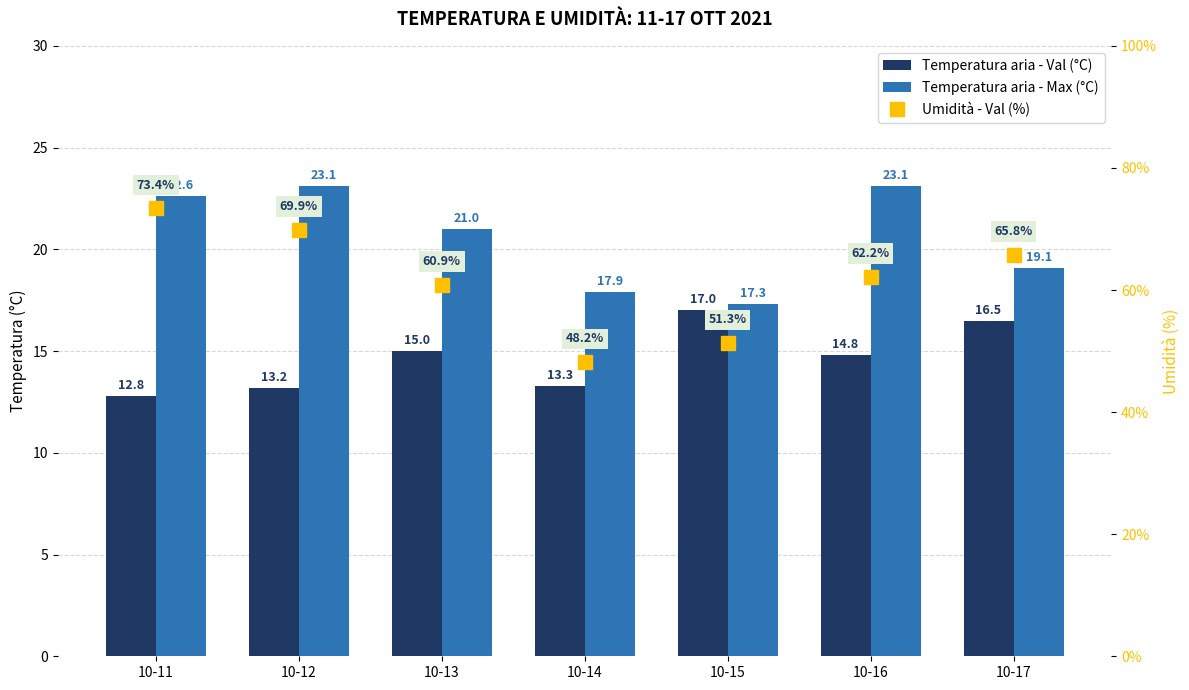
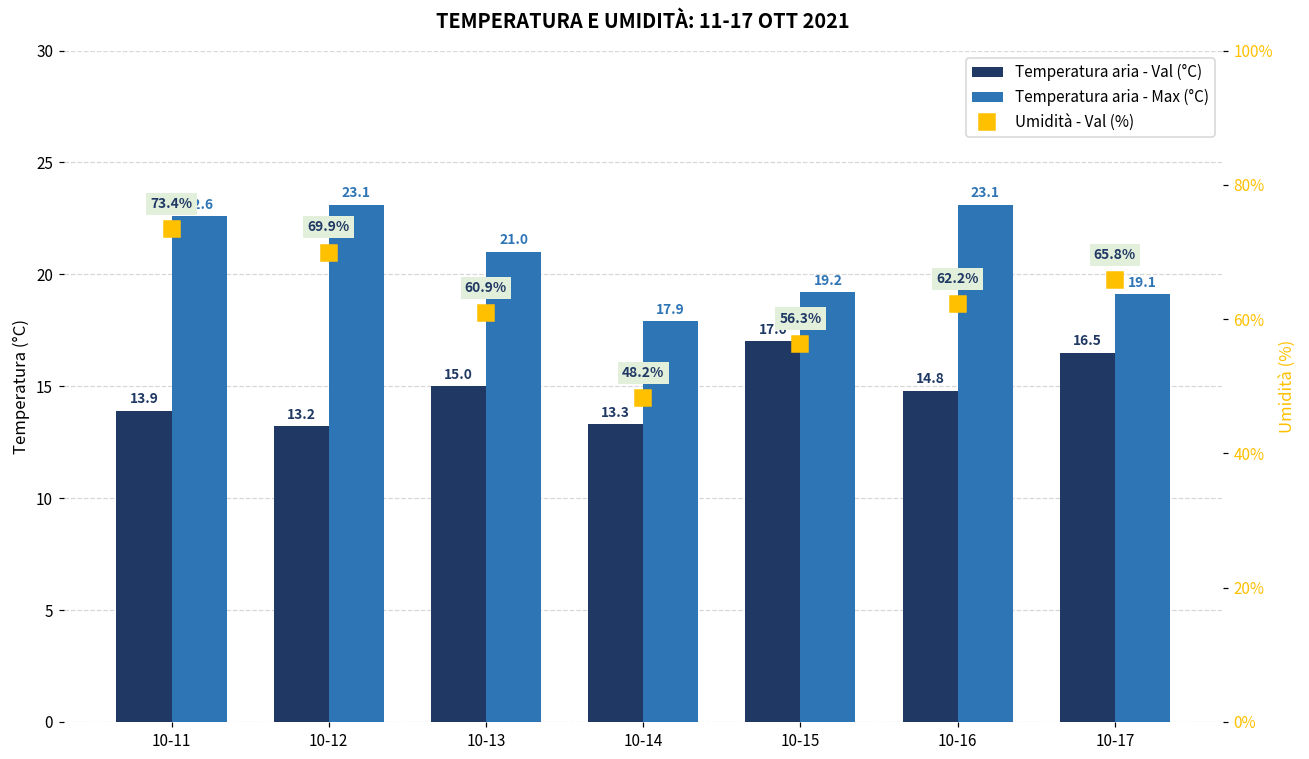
Temperatura aria - Val (°C), 10-11: 12.8 -> 13.9
Temperatura aria - Max (°C), 10-15: 17.3 -> 19.2
Umidità - Val (%), 10-15: 51.3% -> 56.3%
